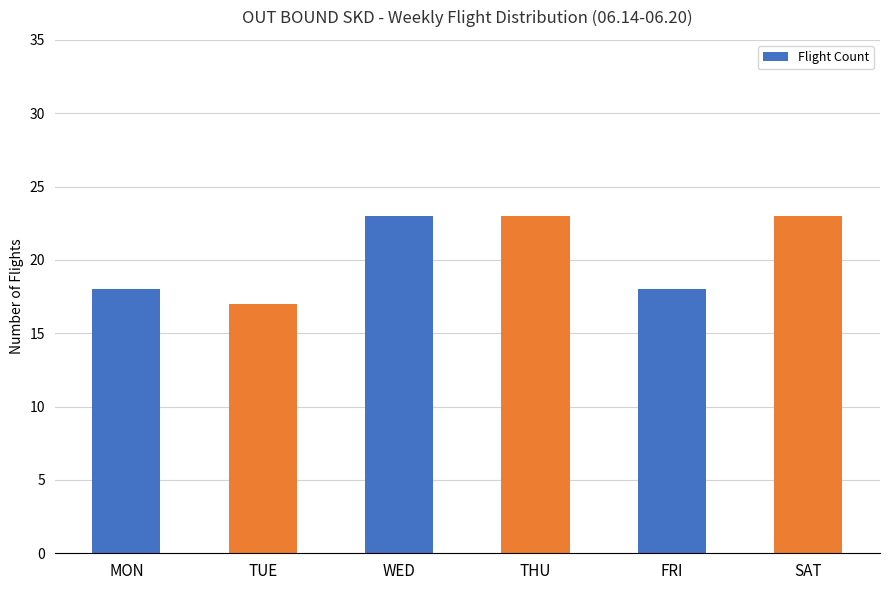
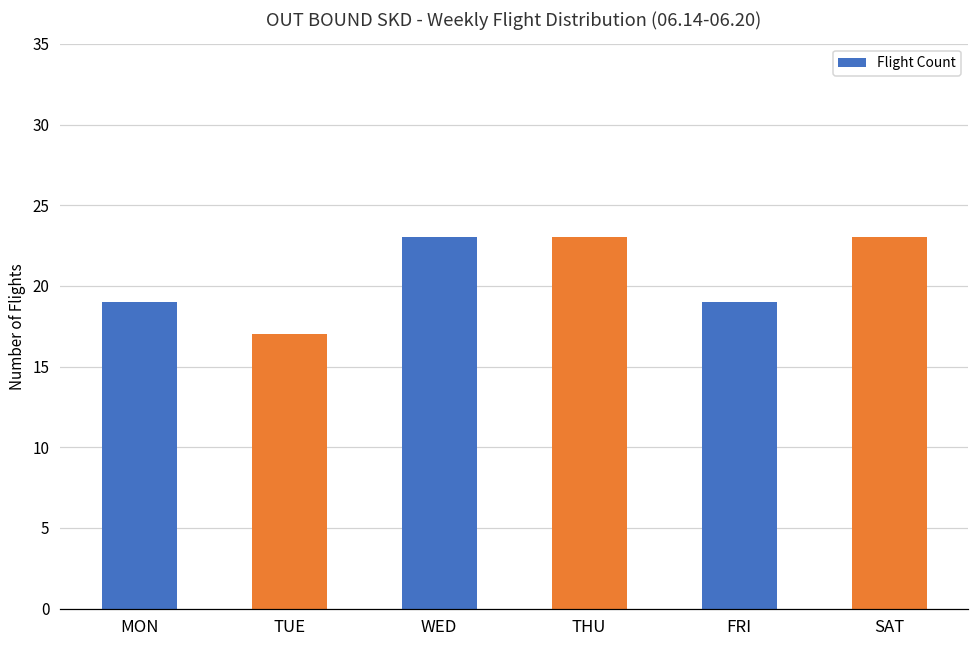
MON: 18 -> 19
FRI: 18 -> 19
